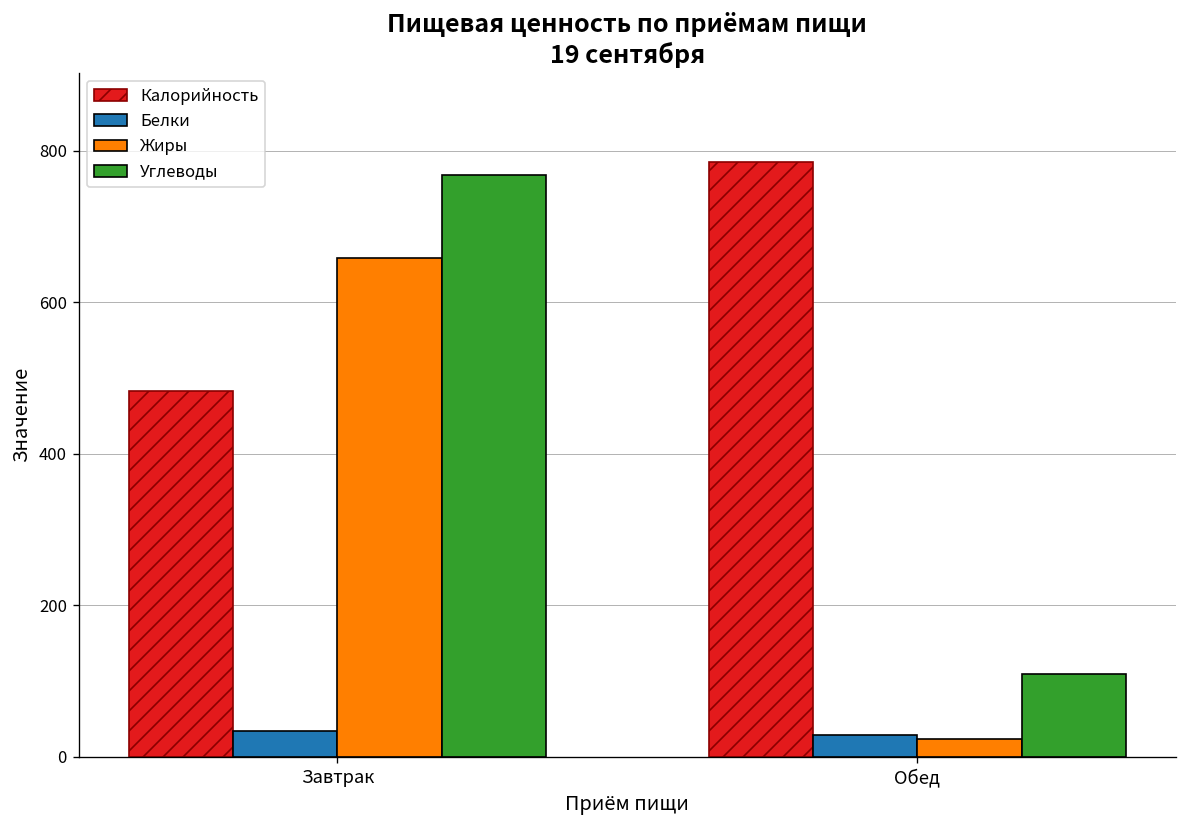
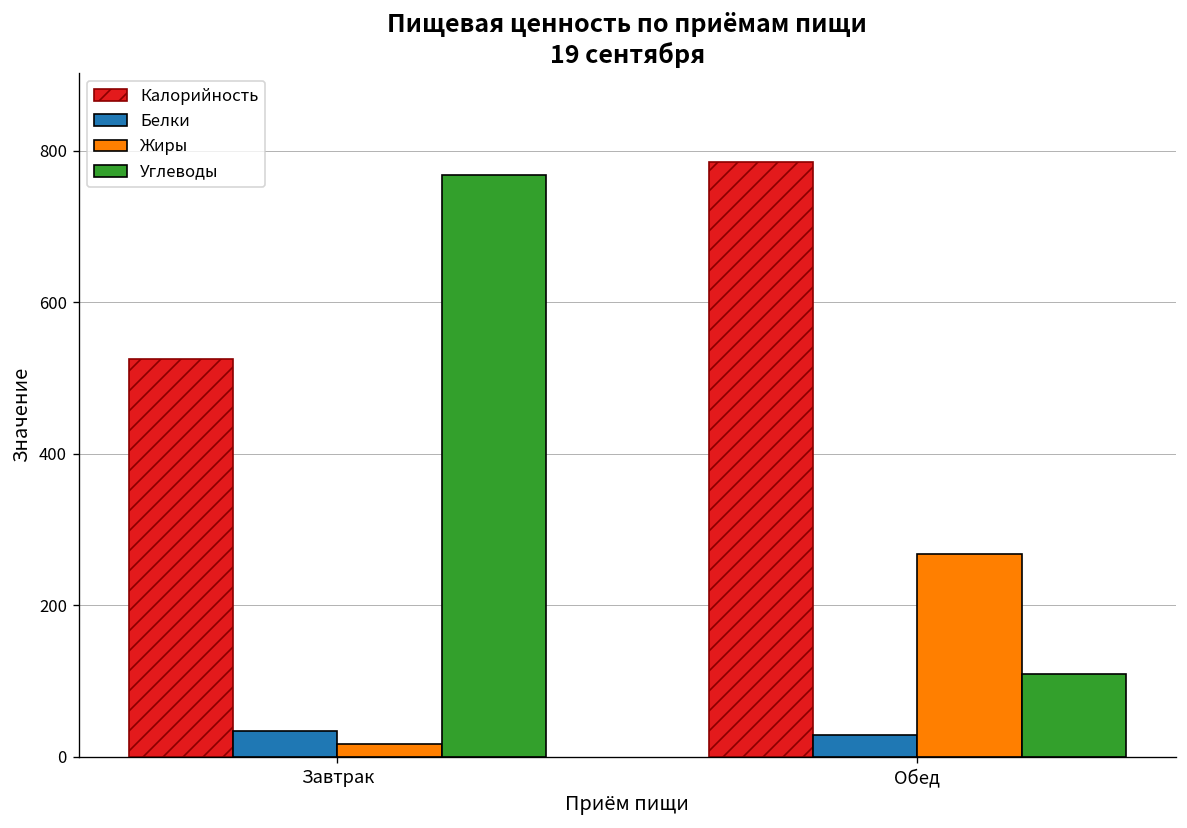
Калорийность, Завтрак: 480 -> 530
Жиры, Завтрак: 660 -> 20
Жиры, Обед: 20 -> 270
